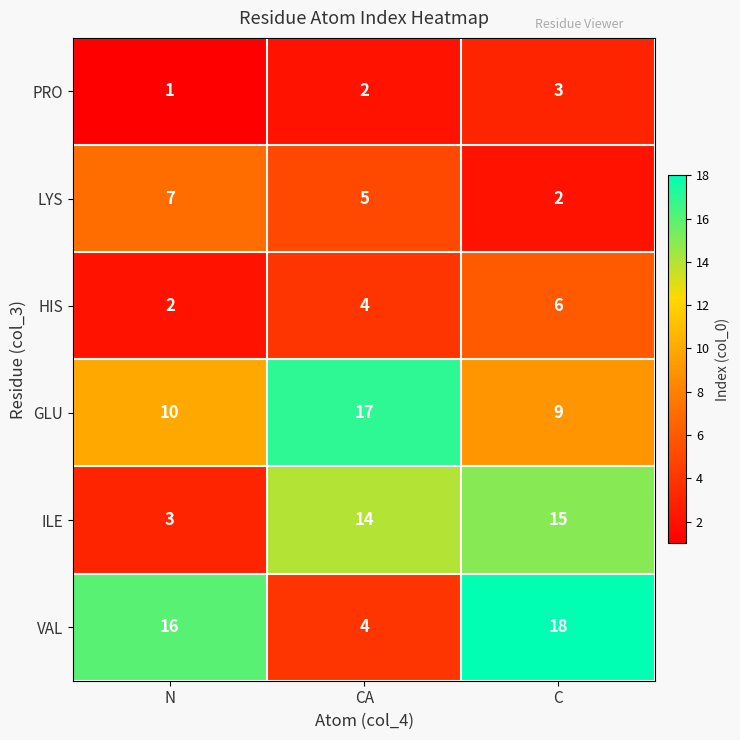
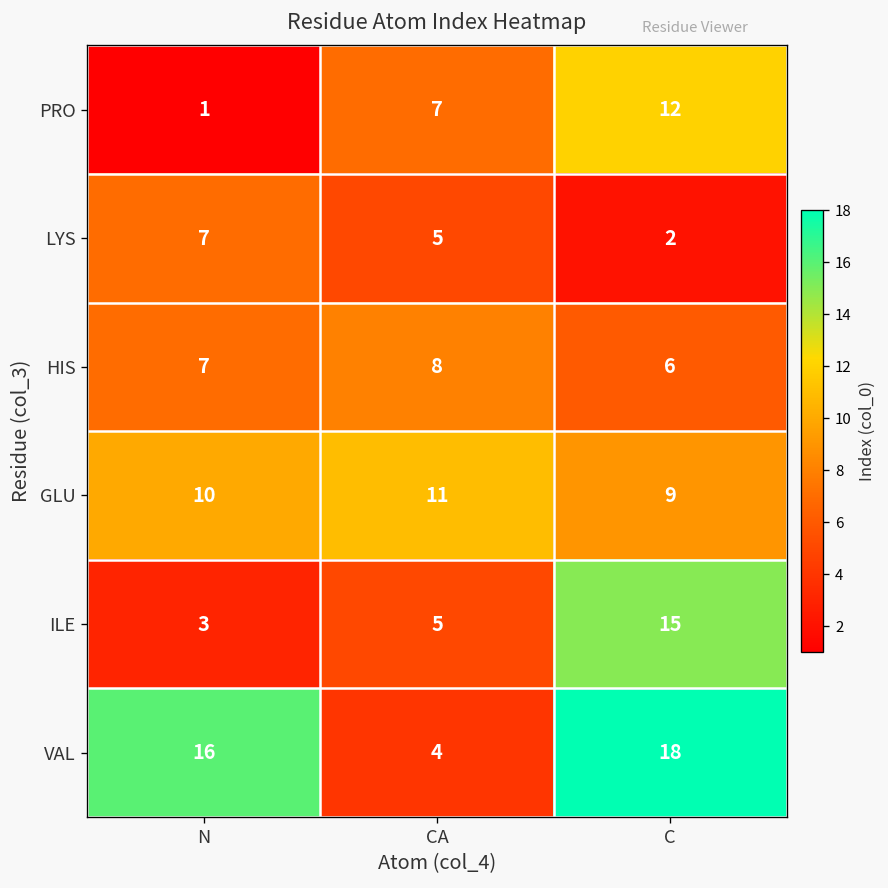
PRO, CA: 2 -> 7
PRO, C: 3 -> 12
HIS, N: 2 -> 7
HIS, CA: 4 -> 8
GLU, CA: 17 -> 11
ILE, CA: 14 -> 5
